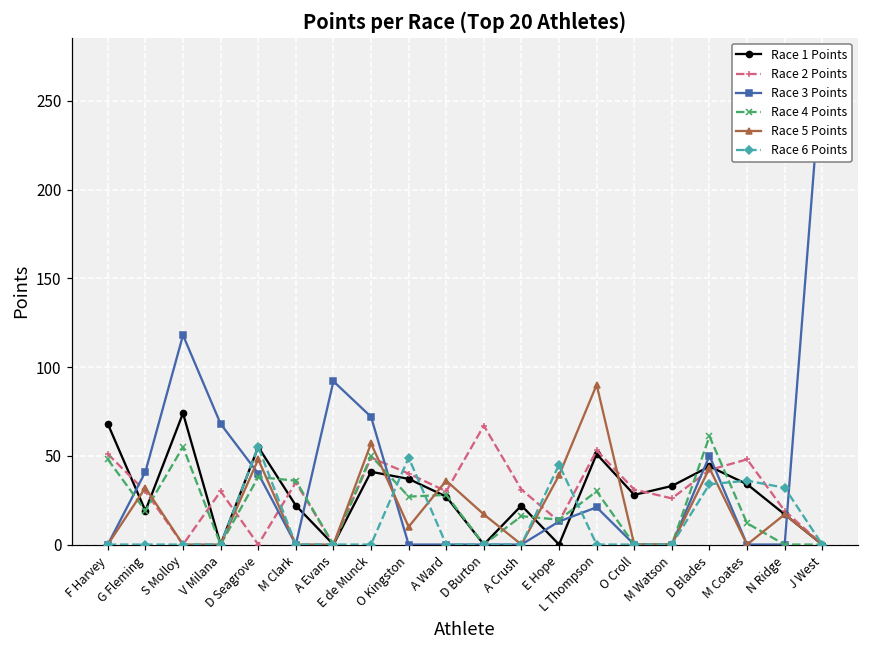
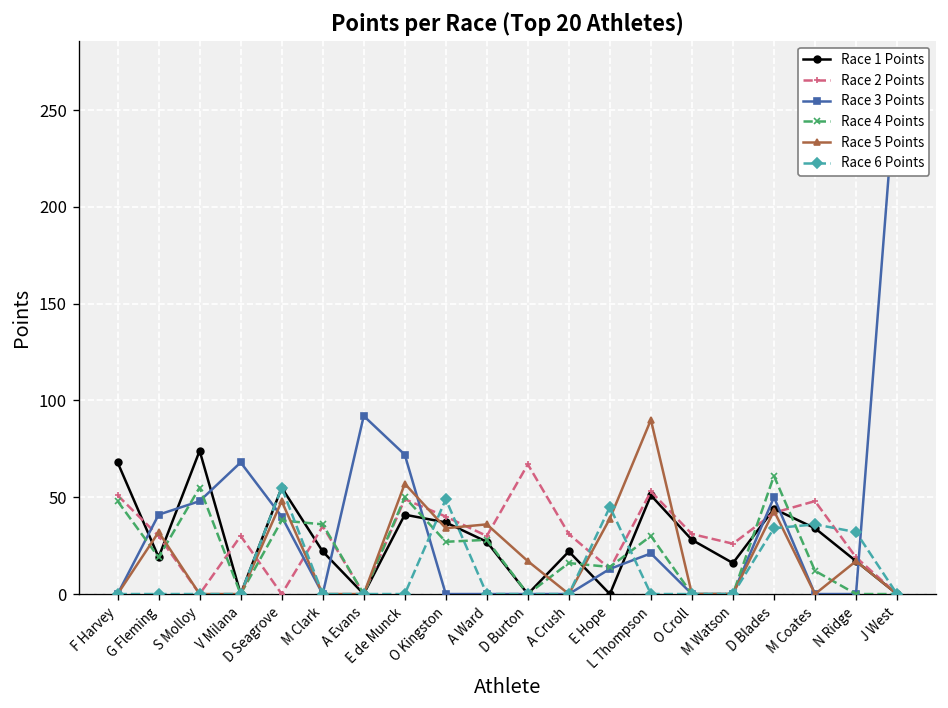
Race 3 Points, S Molloy: 118 -> 48
Race 5 Points, O Kingston: 10 -> 34
Race 1 Points, M Watson: 33 -> 16
